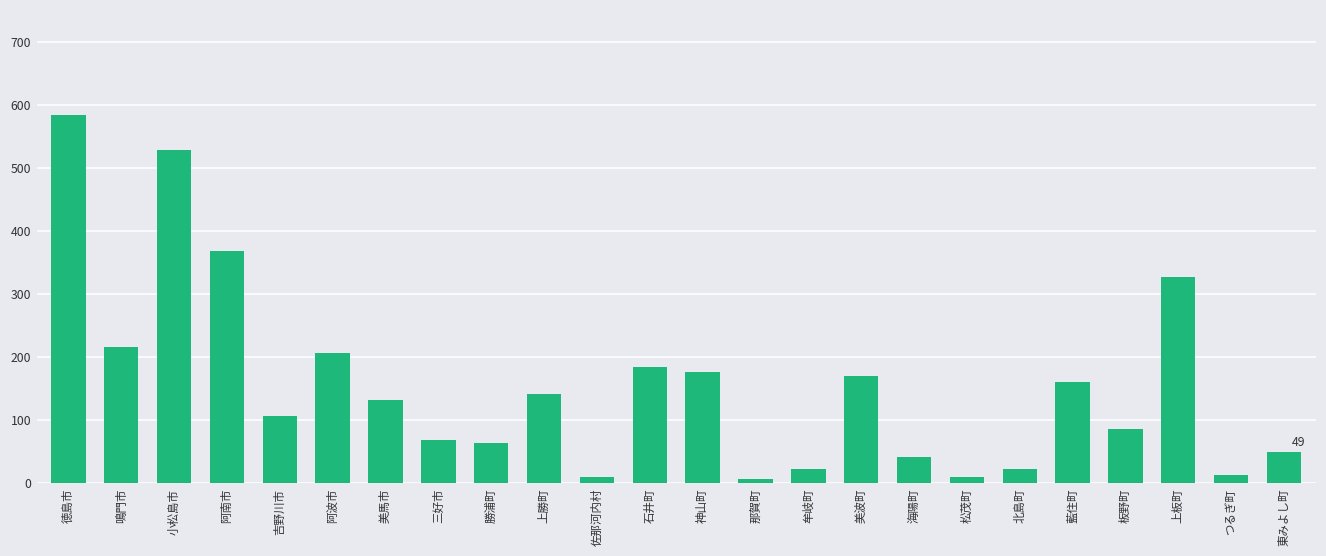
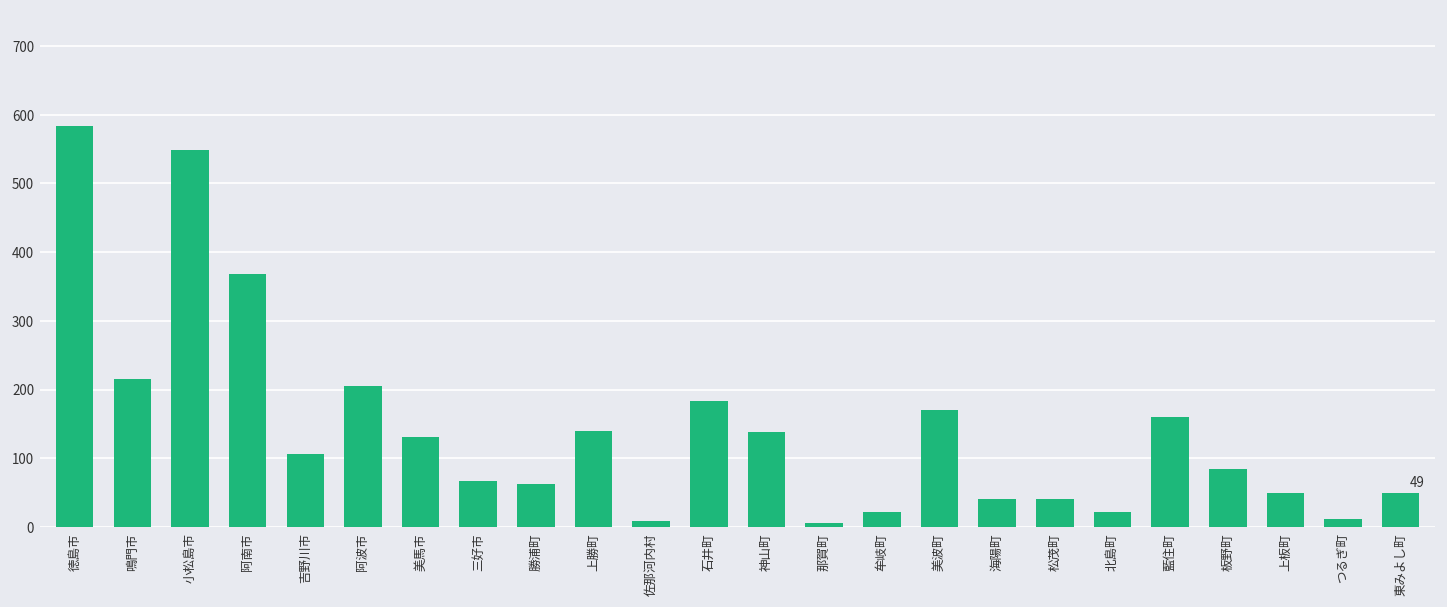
小松島市: 530 -> 550
神山町: 180 -> 140
松茂町: 10 -> 40
上板町: 330 -> 50
